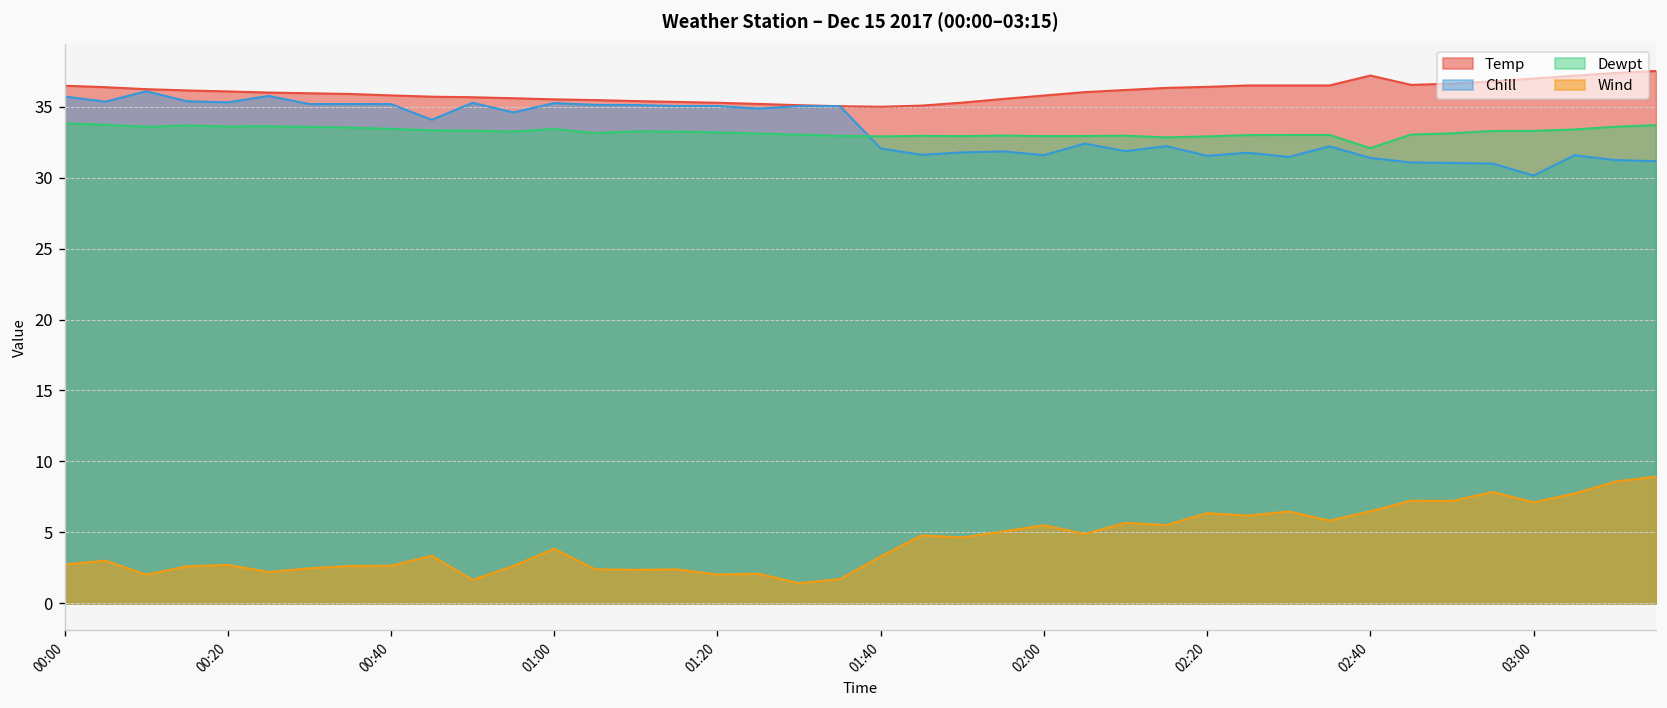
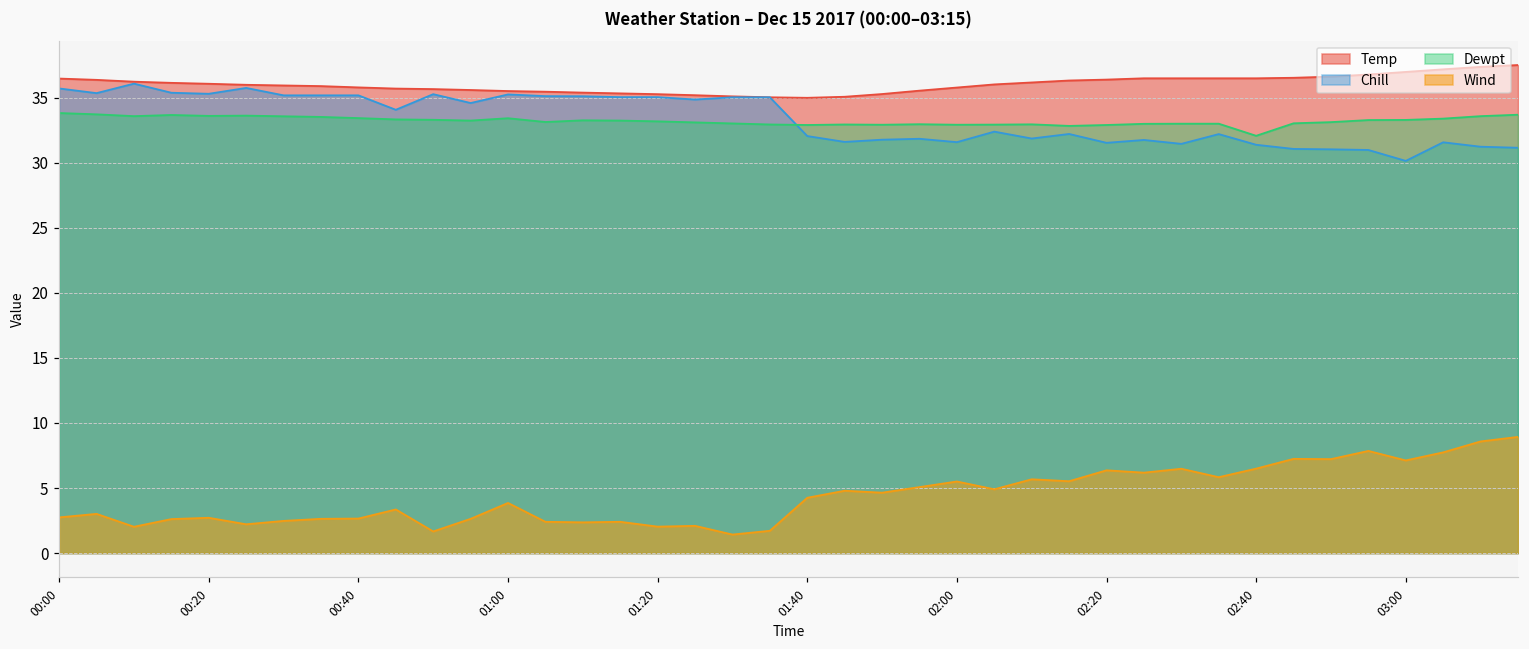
Wind, 01:40: 3.3 -> 4.3
Temp, 02:40: 37.2 -> 36.5
